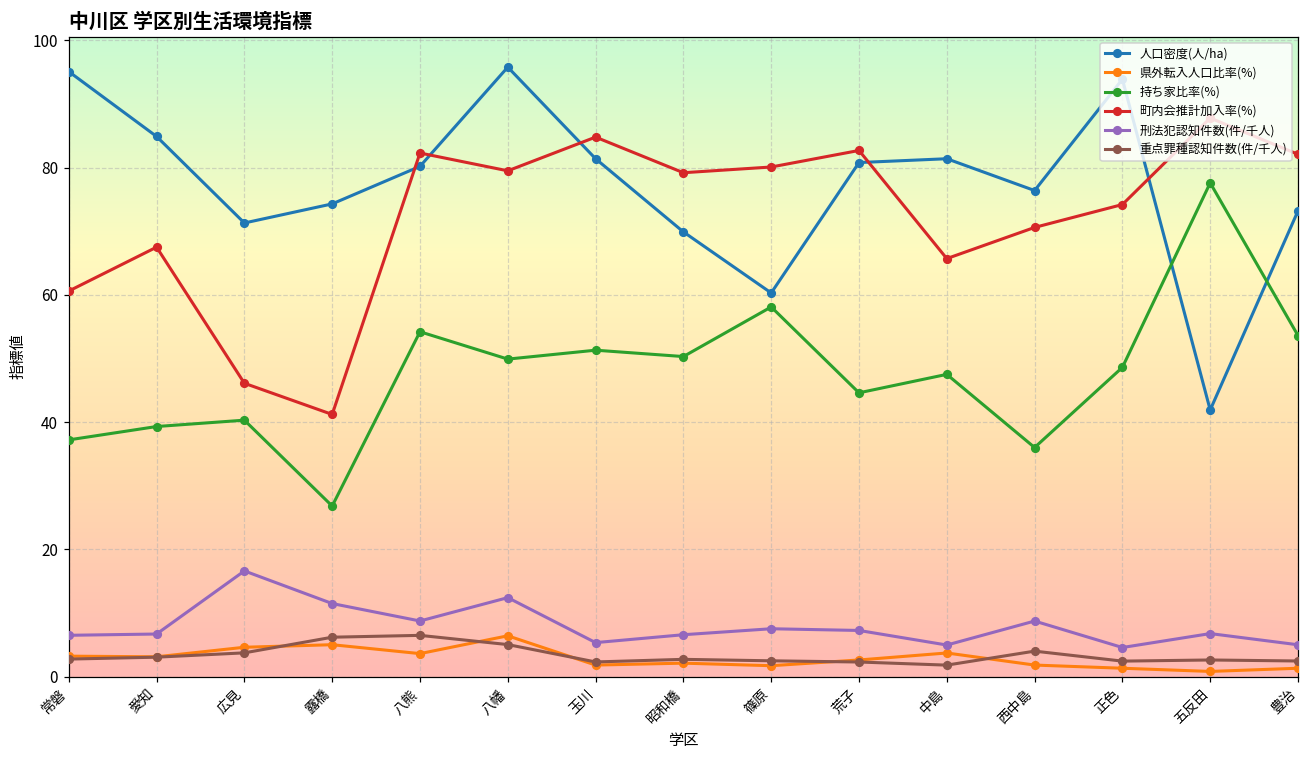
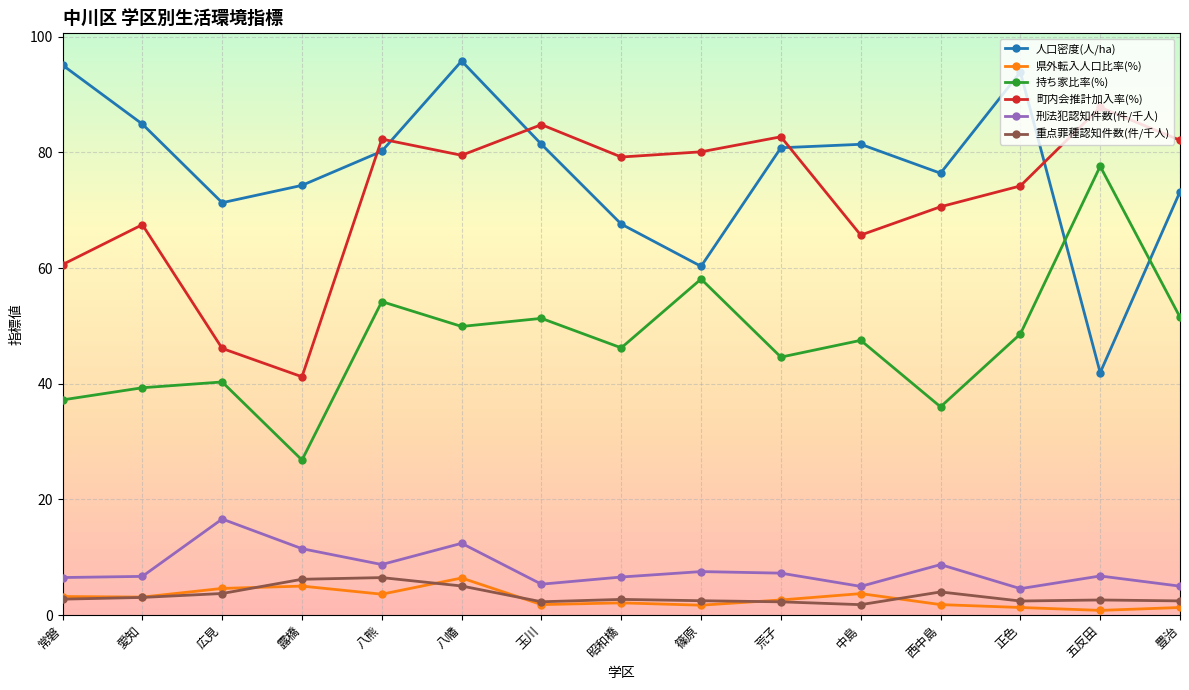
人口密度(人/ha), 昭和橋: 70 -> 68
持ち家比率(%), 昭和橋: 50 -> 46
持ち家比率(%), 豊治: 54 -> 52
